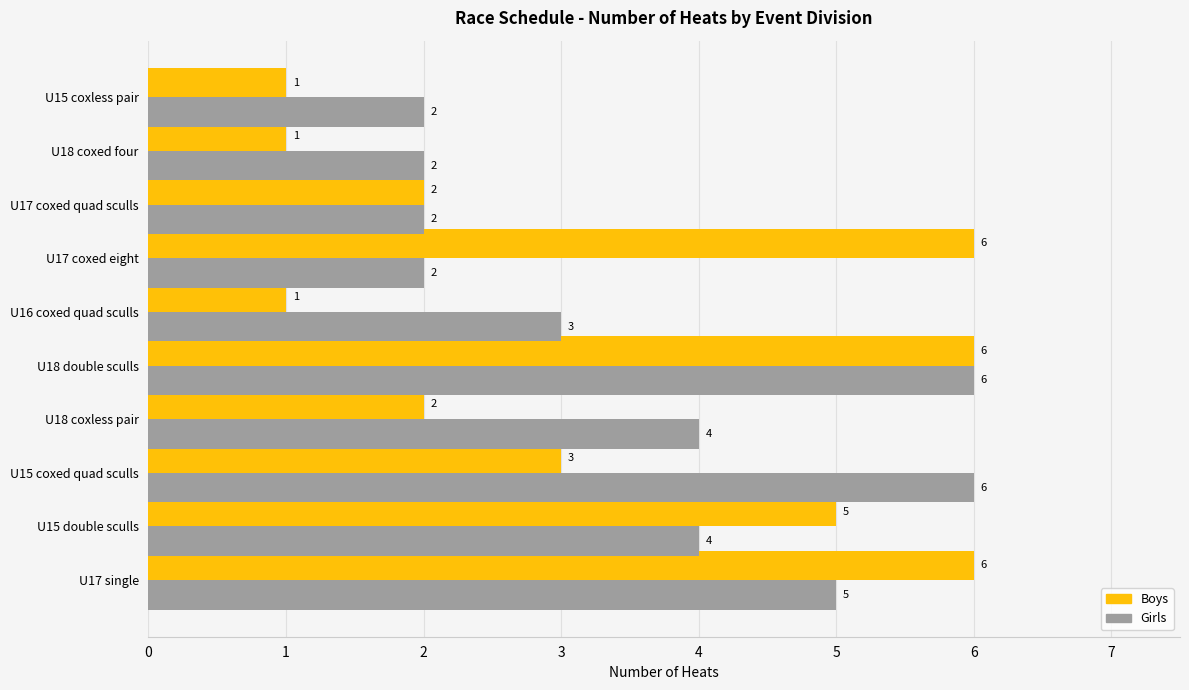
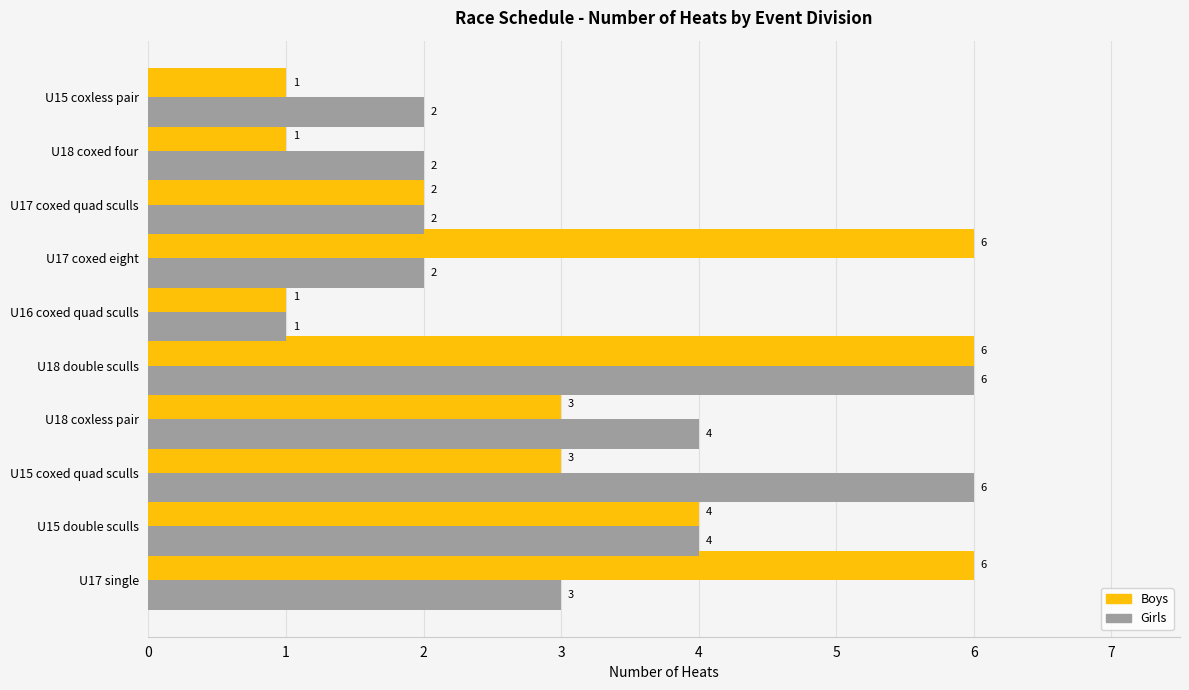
Girls, U16 coxed quad sculls: 3 -> 1
Boys, U18 coxless pair: 2 -> 3
Boys, U15 double sculls: 5 -> 4
Girls, U17 single: 5 -> 3
